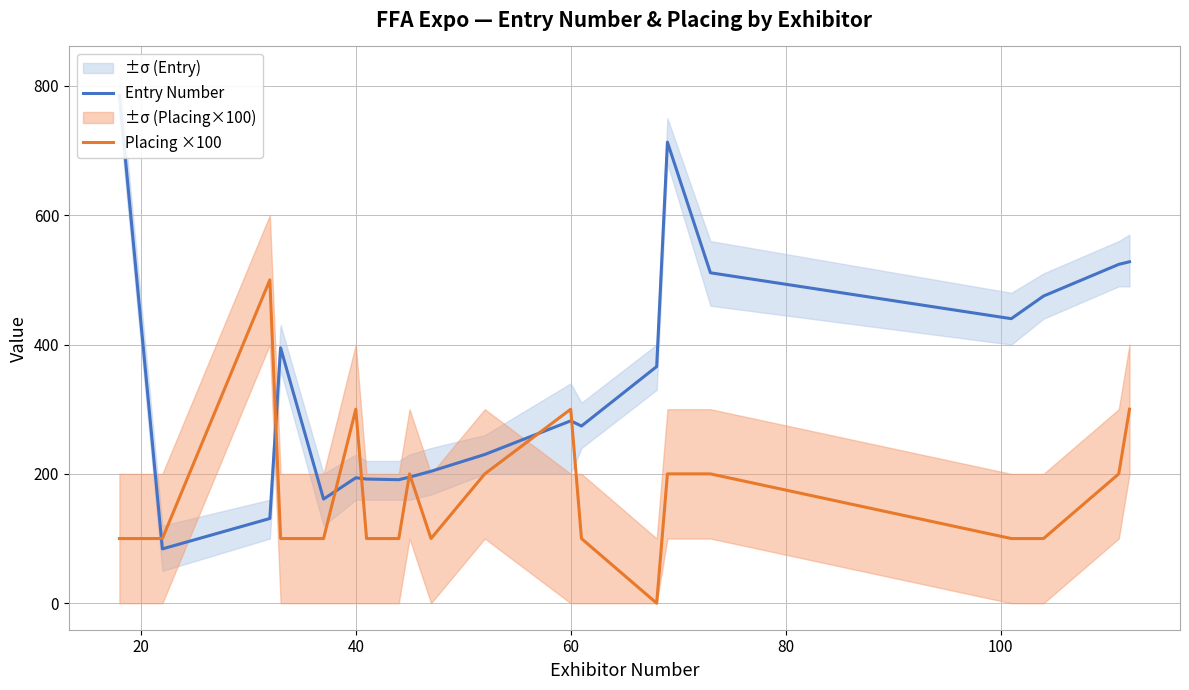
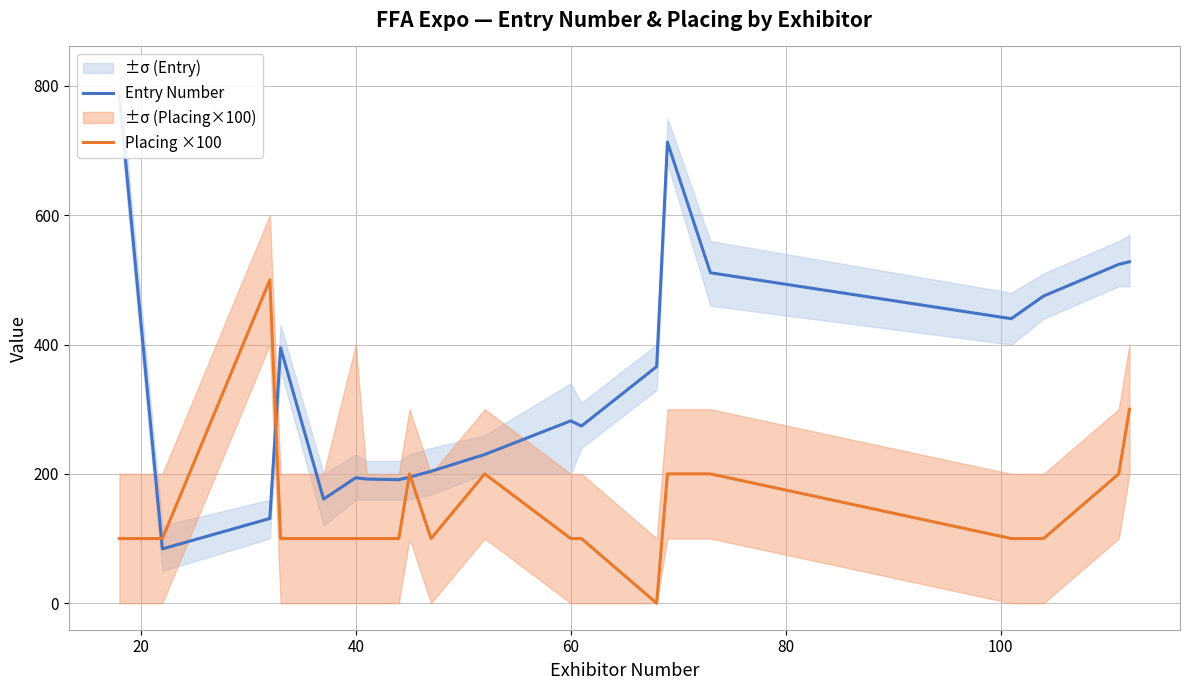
Placing ×100, 40: 300 -> 100
Placing ×100, 60: 300 -> 100
